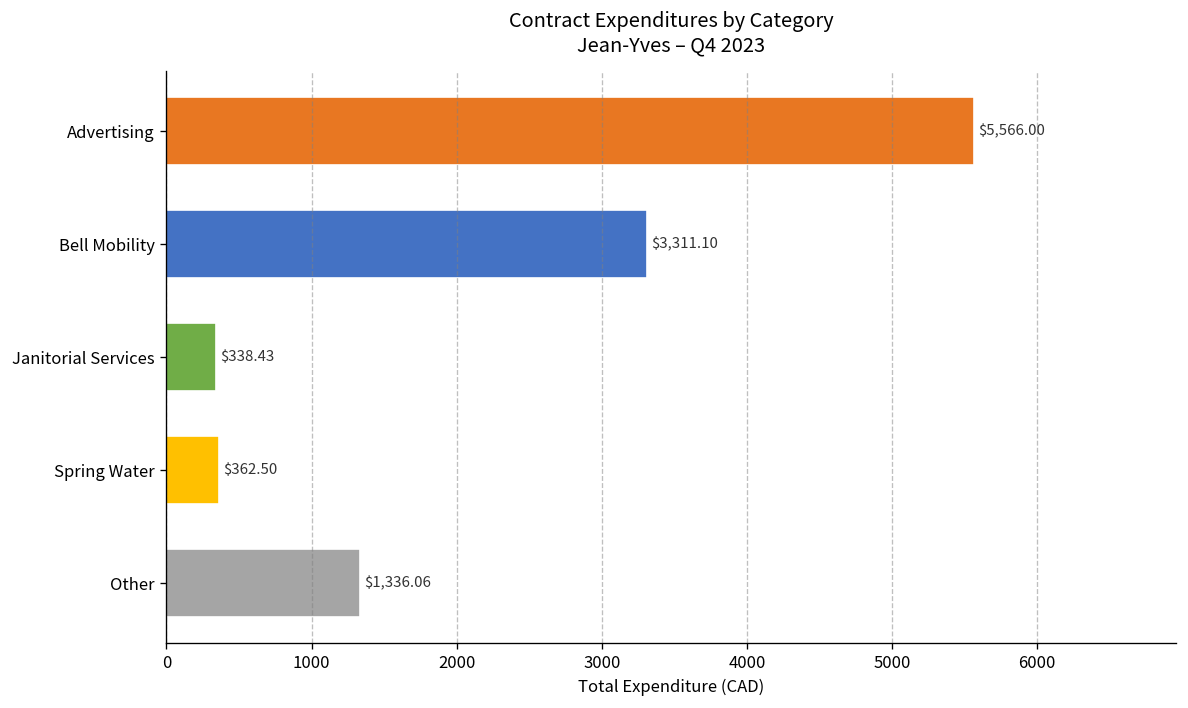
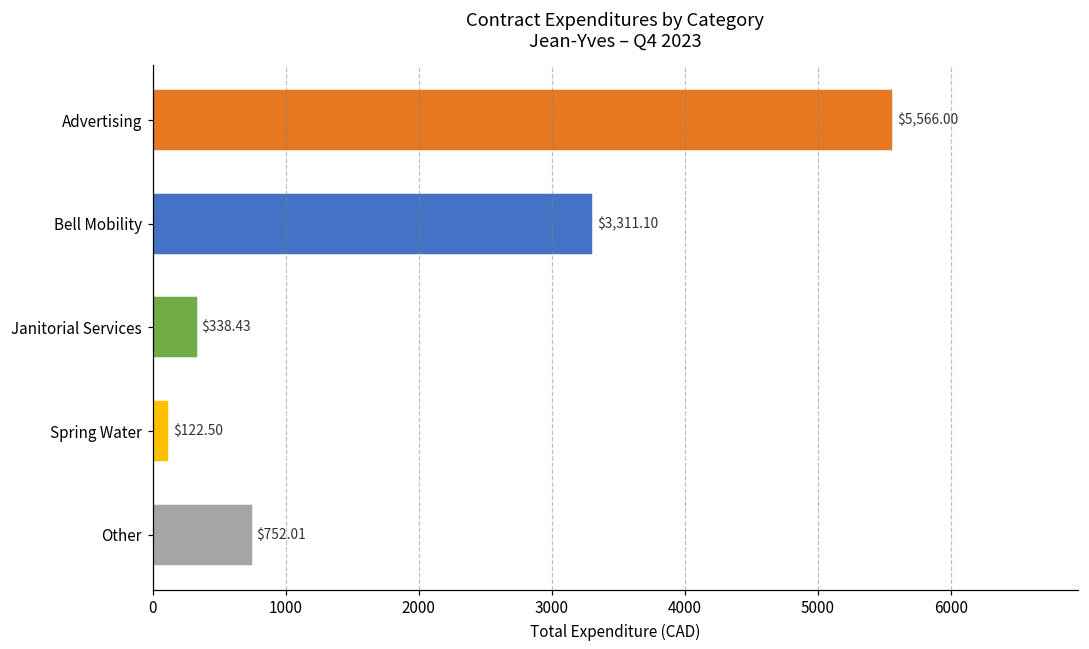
Spring Water: $362.50 -> $122.50
Other: $1,336.06 -> $752.01
